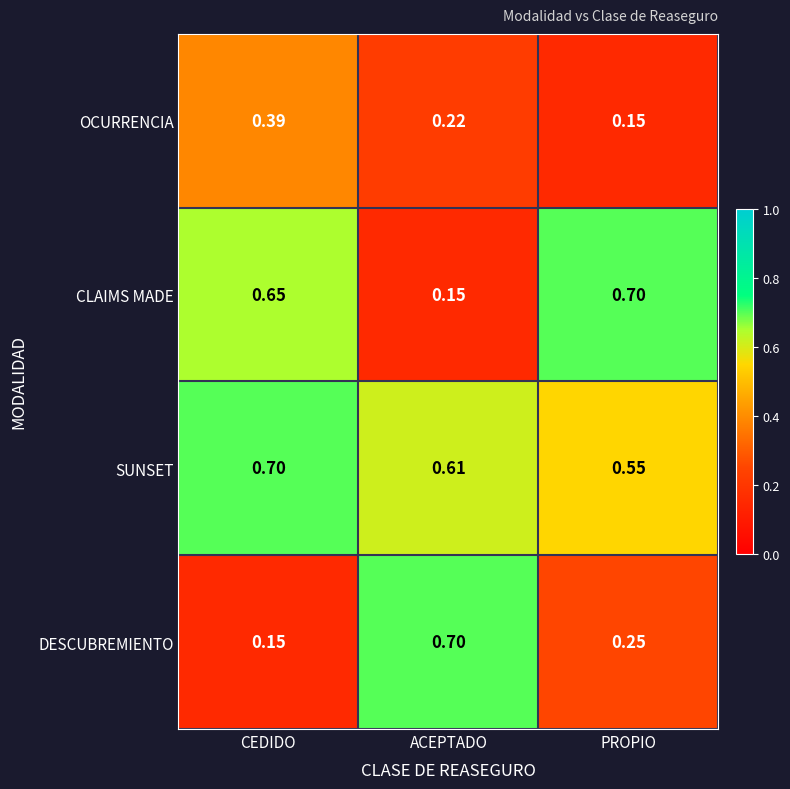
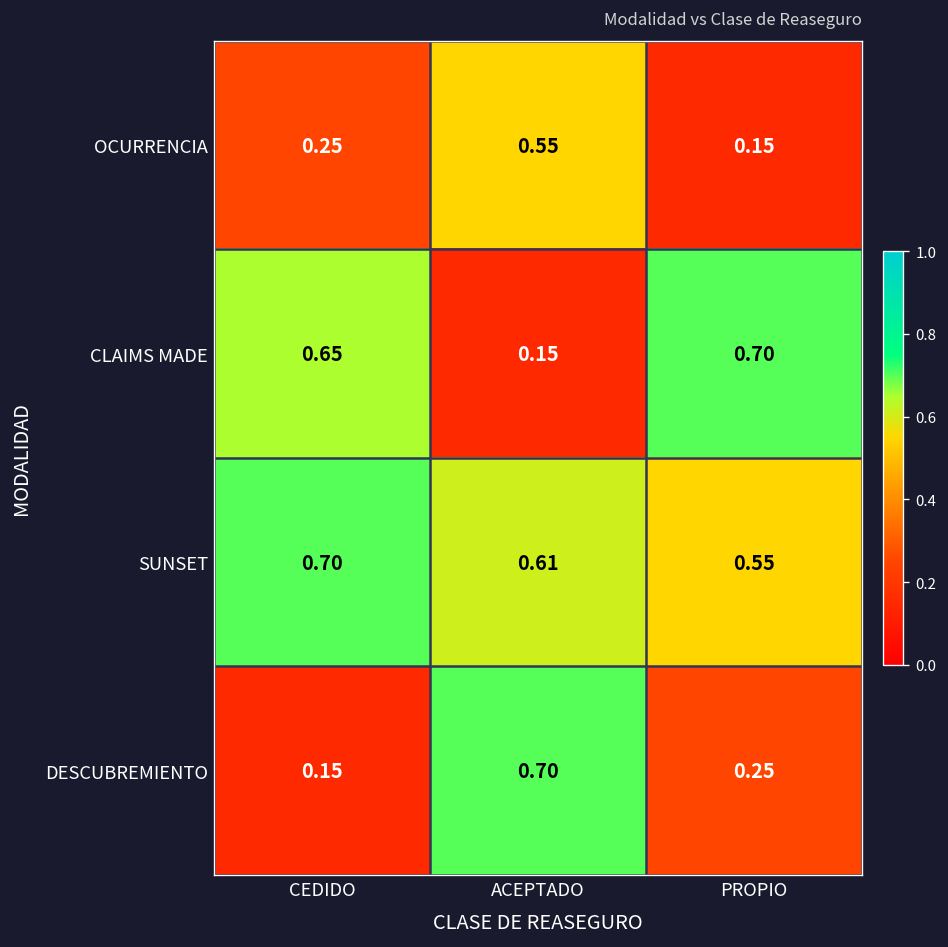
OCURRENCIA, CEDIDO: 0.39 -> 0.25
OCURRENCIA, ACEPTADO: 0.22 -> 0.55
